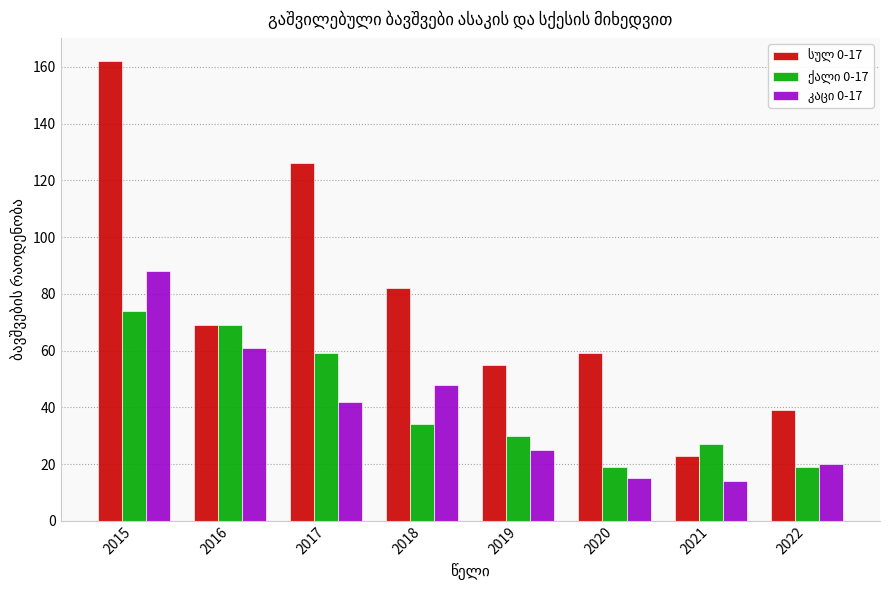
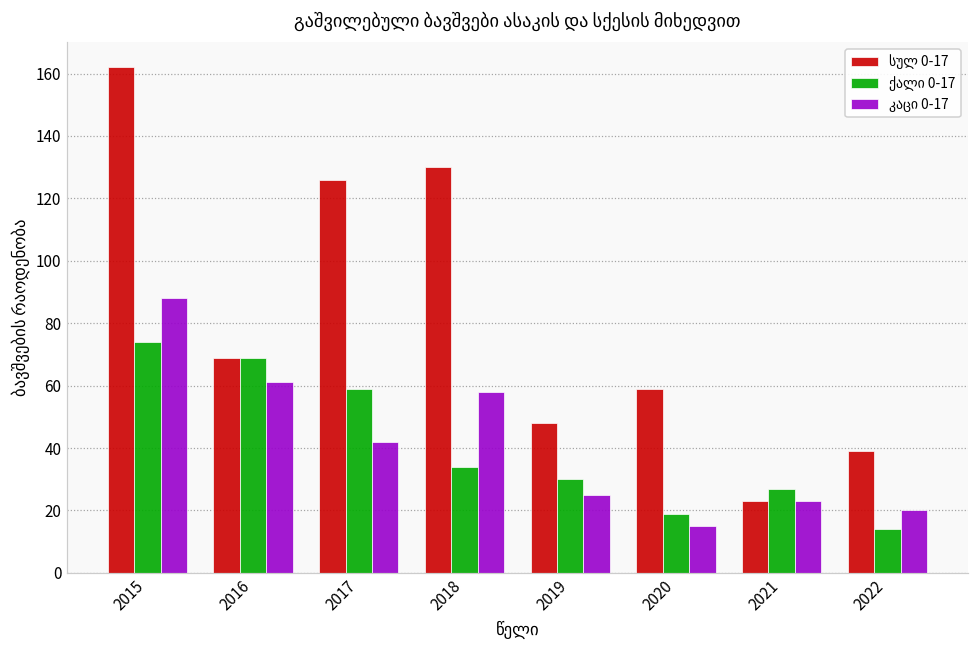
სულ 0-17, 2018: 82 -> 130
კაცი 0-17, 2018: 48 -> 58
სულ 0-17, 2019: 55 -> 48
კაცი 0-17, 2021: 14 -> 23
ქალი 0-17, 2022: 19 -> 14
